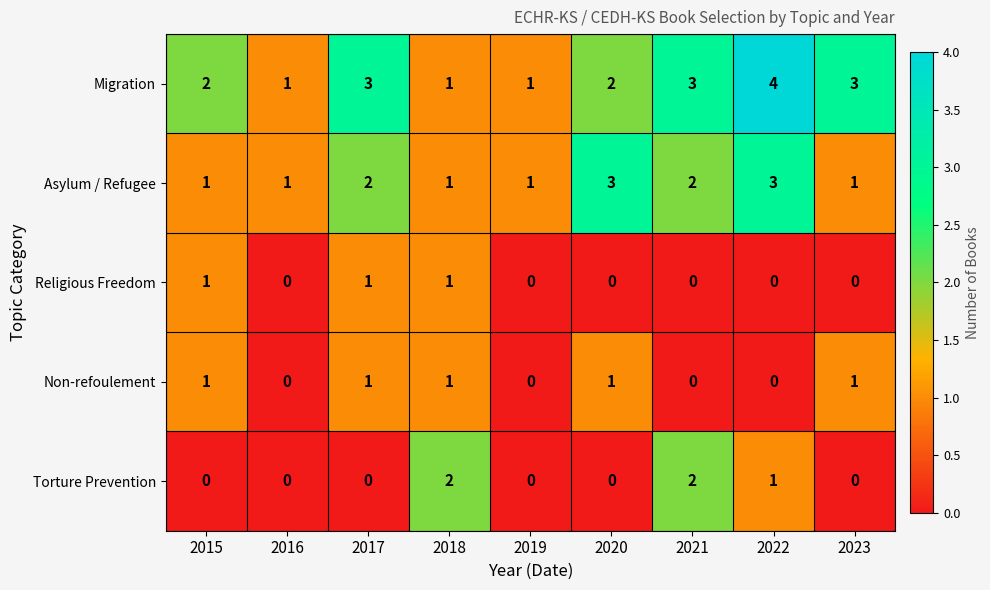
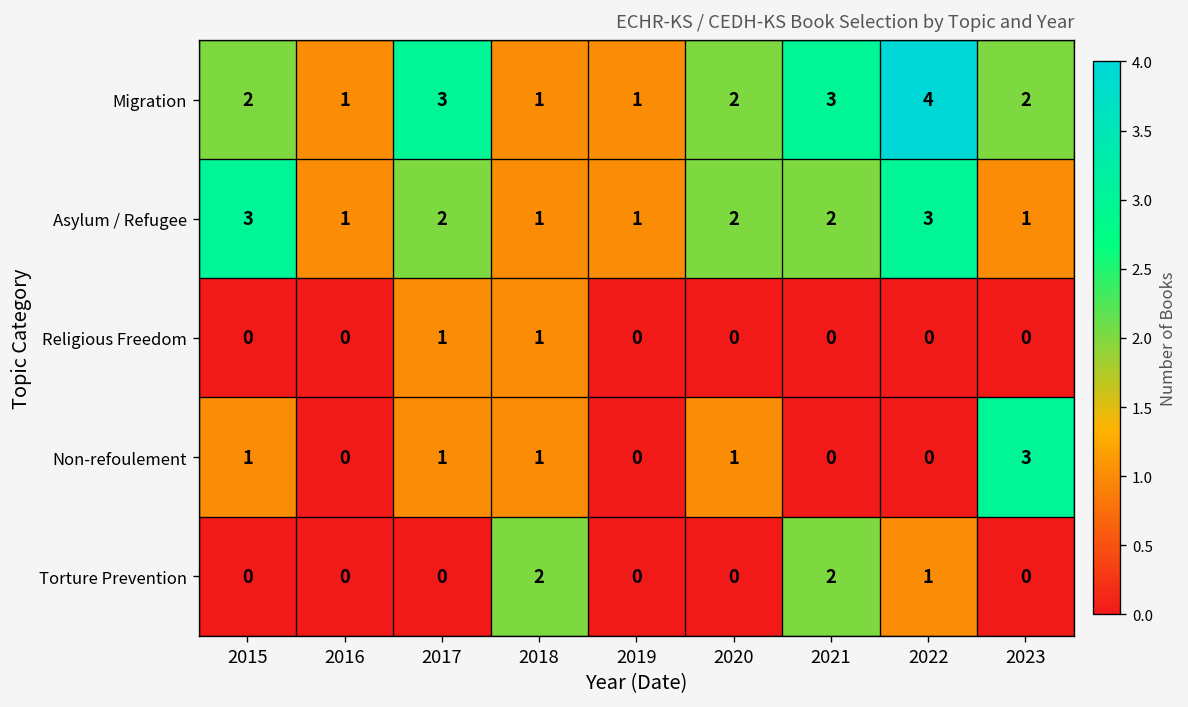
Migration, 2023: 3 -> 2
Asylum / Refugee, 2015: 1 -> 3
Asylum / Refugee, 2020: 3 -> 2
Religious Freedom, 2015: 1 -> 0
Non-refoulement, 2023: 1 -> 3
